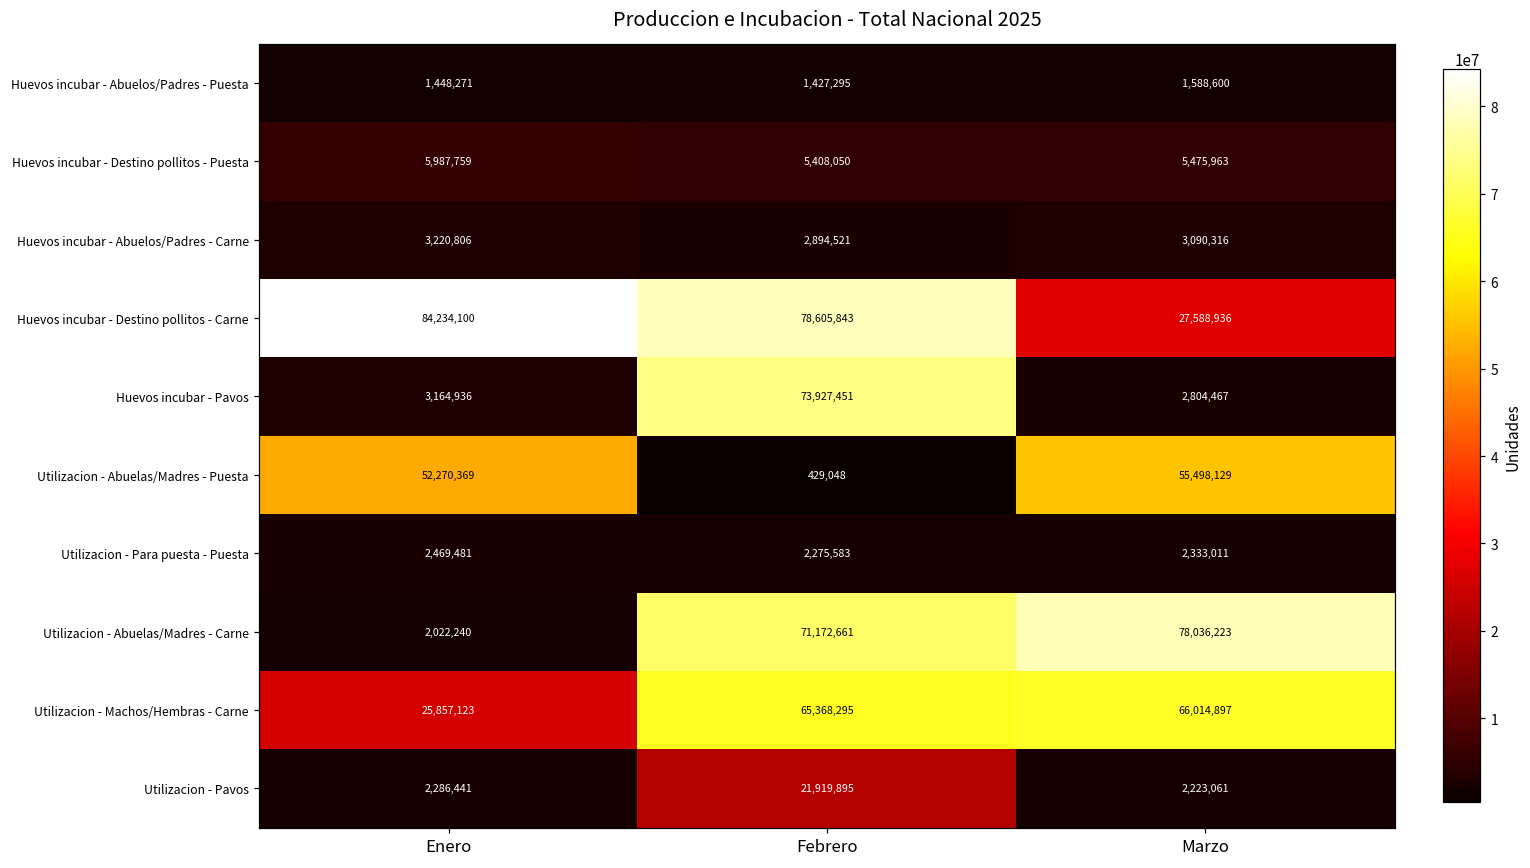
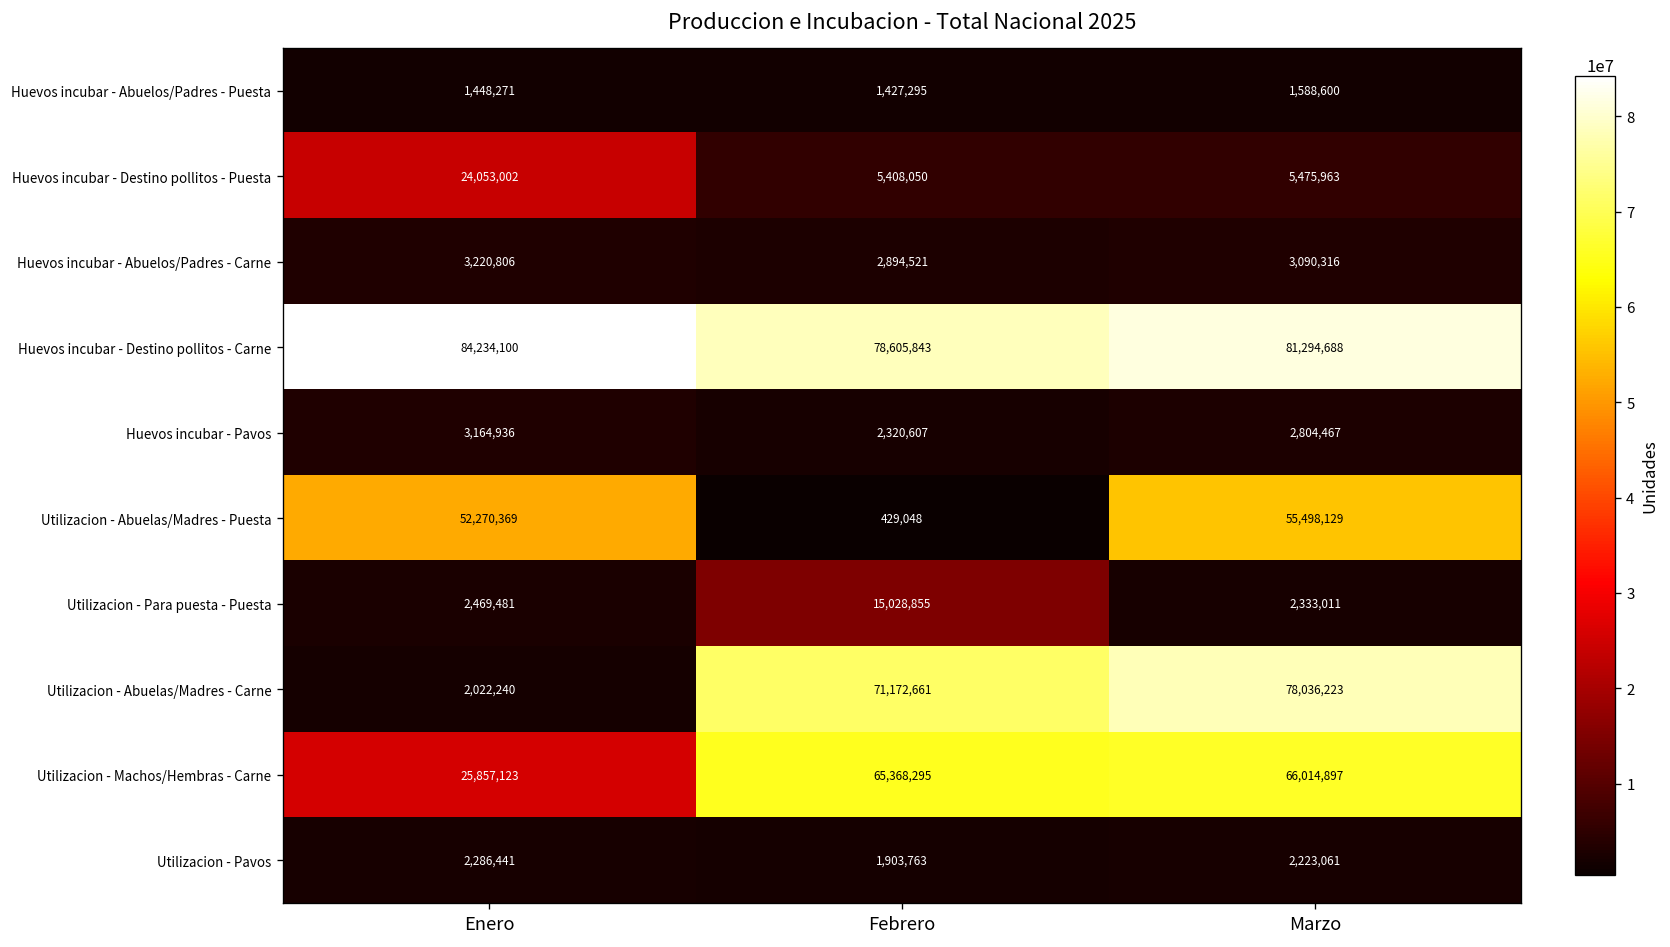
Huevos incubar - Destino pollitos - Puesta, Enero: 5,987,759 -> 24,053,002
Huevos incubar - Destino pollitos - Carne, Marzo: 27,588,936 -> 81,294,688
Huevos incubar - Pavos, Febrero: 73,927,451 -> 2,320,607
Utilizacion - Para puesta - Puesta, Febrero: 2,275,583 -> 15,028,855
Utilizacion - Pavos, Febrero: 21,919,895 -> 1,903,763
